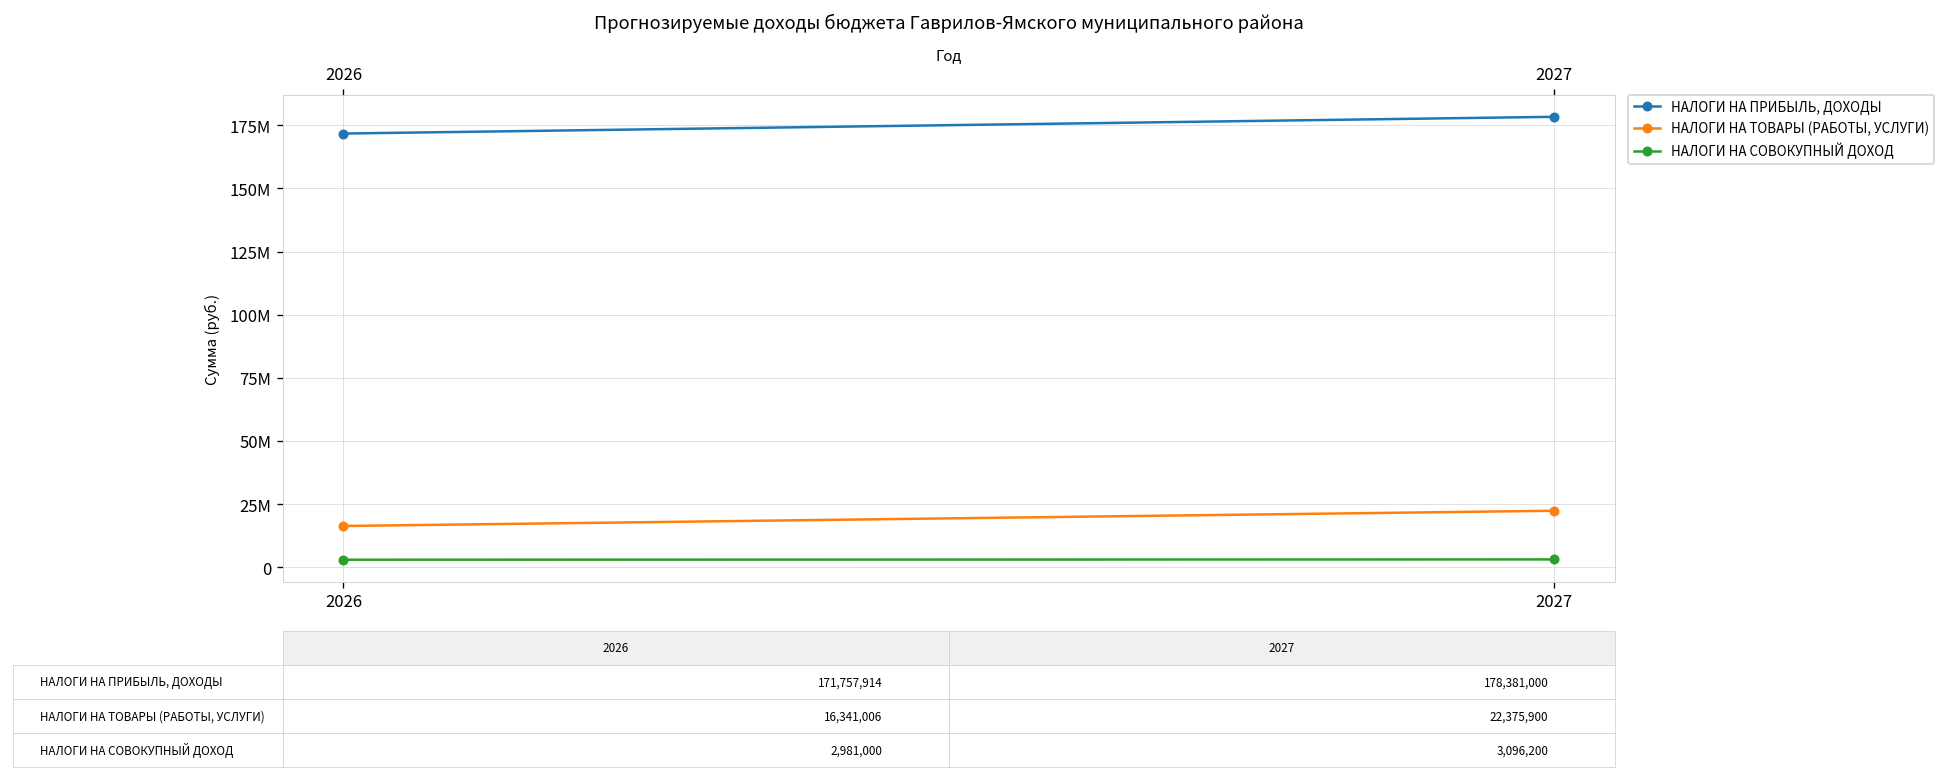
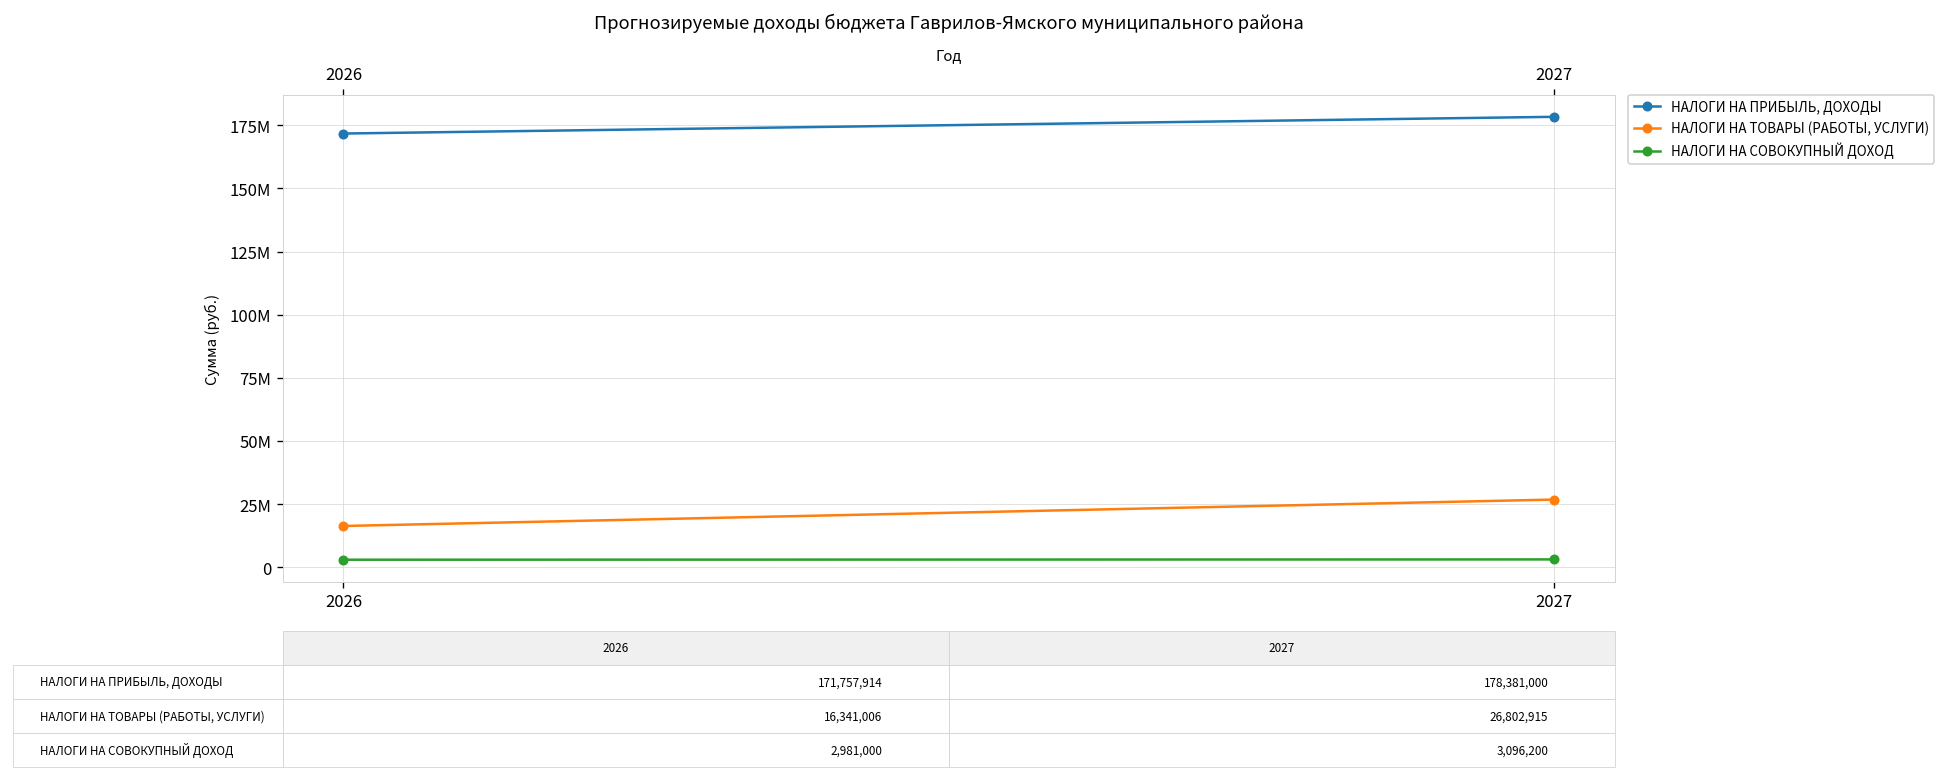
НАЛОГИ НА ТОВАРЫ (РАБОТЫ, УСЛУГИ), 2027: 22,375,900 -> 26,802,915
